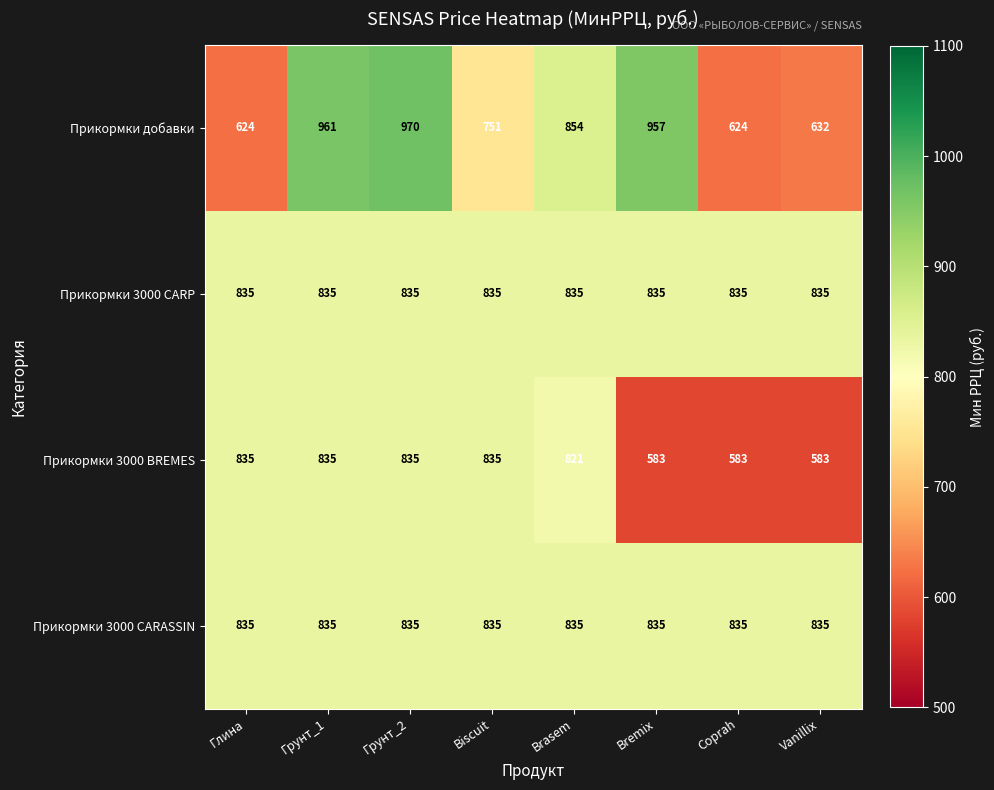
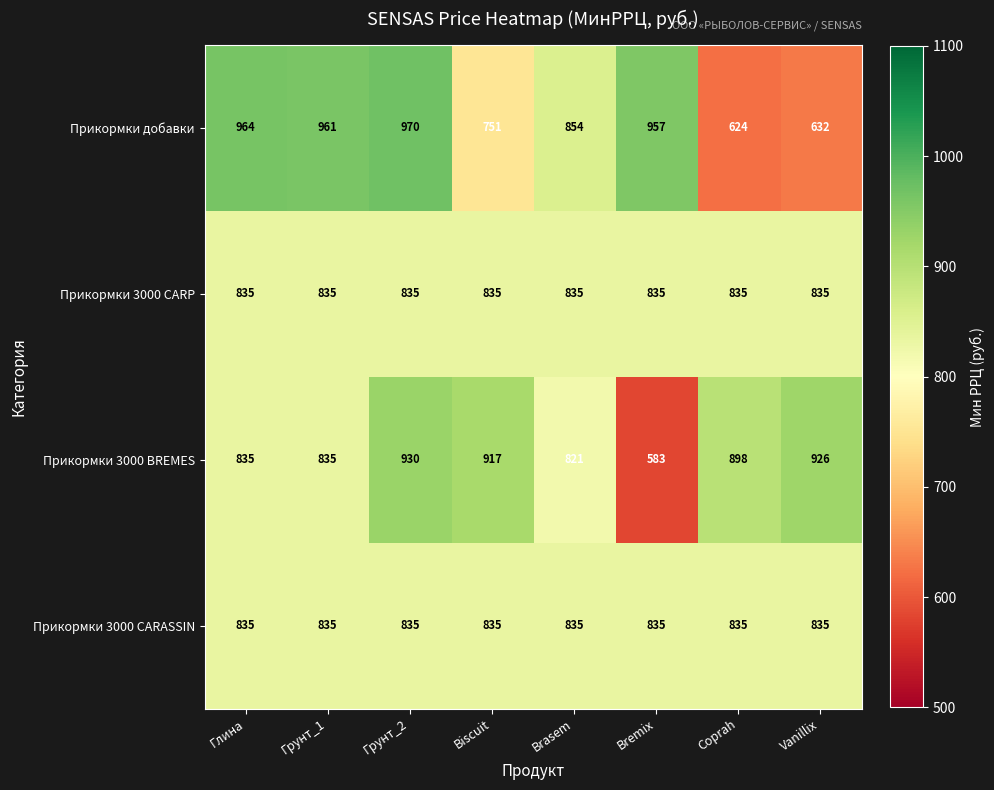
Прикормки добавки, Глина: 624 -> 964
Прикормки 3000 BREMES, Грунт_2: 835 -> 930
Прикормки 3000 BREMES, Biscuit: 835 -> 917
Прикормки 3000 BREMES, Coprah: 583 -> 898
Прикормки 3000 BREMES, Vanillix: 583 -> 926
